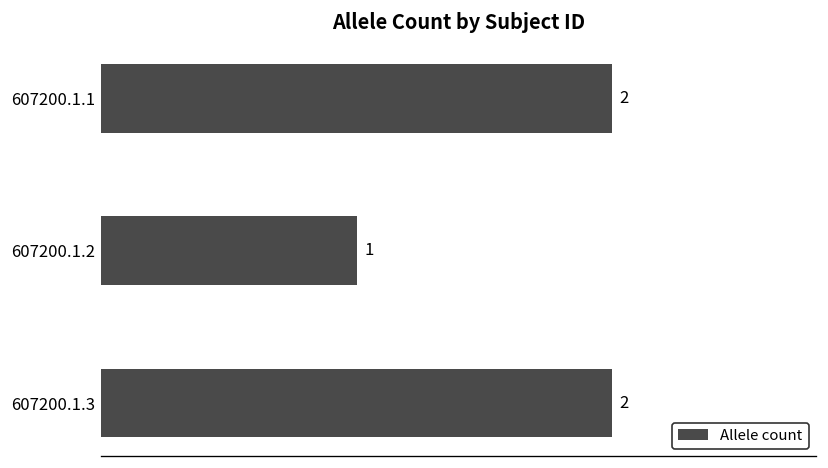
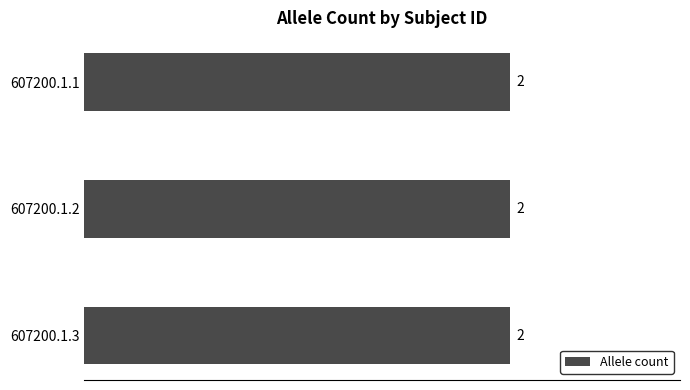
607200.1.2: 1 -> 2
